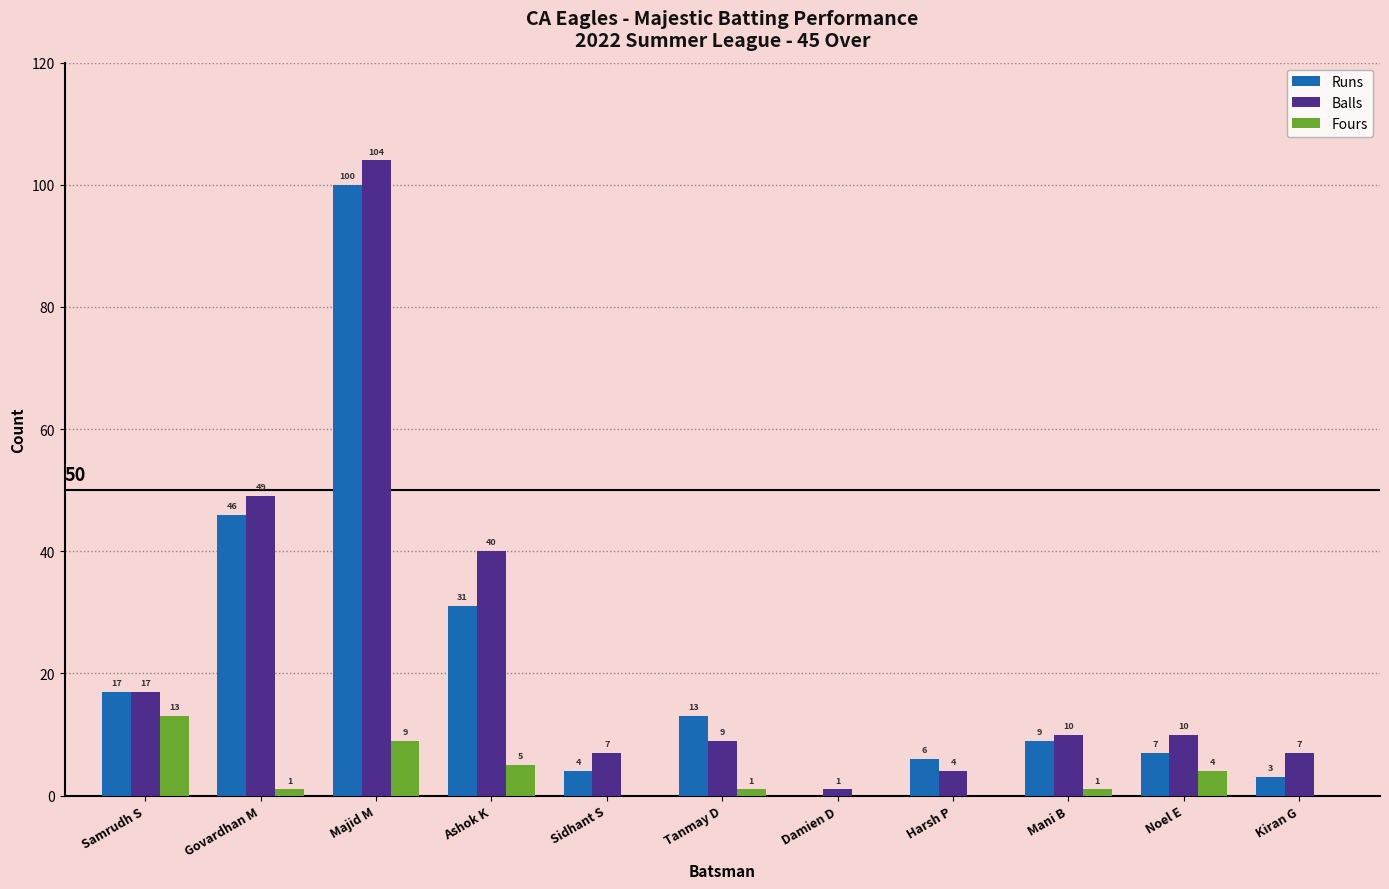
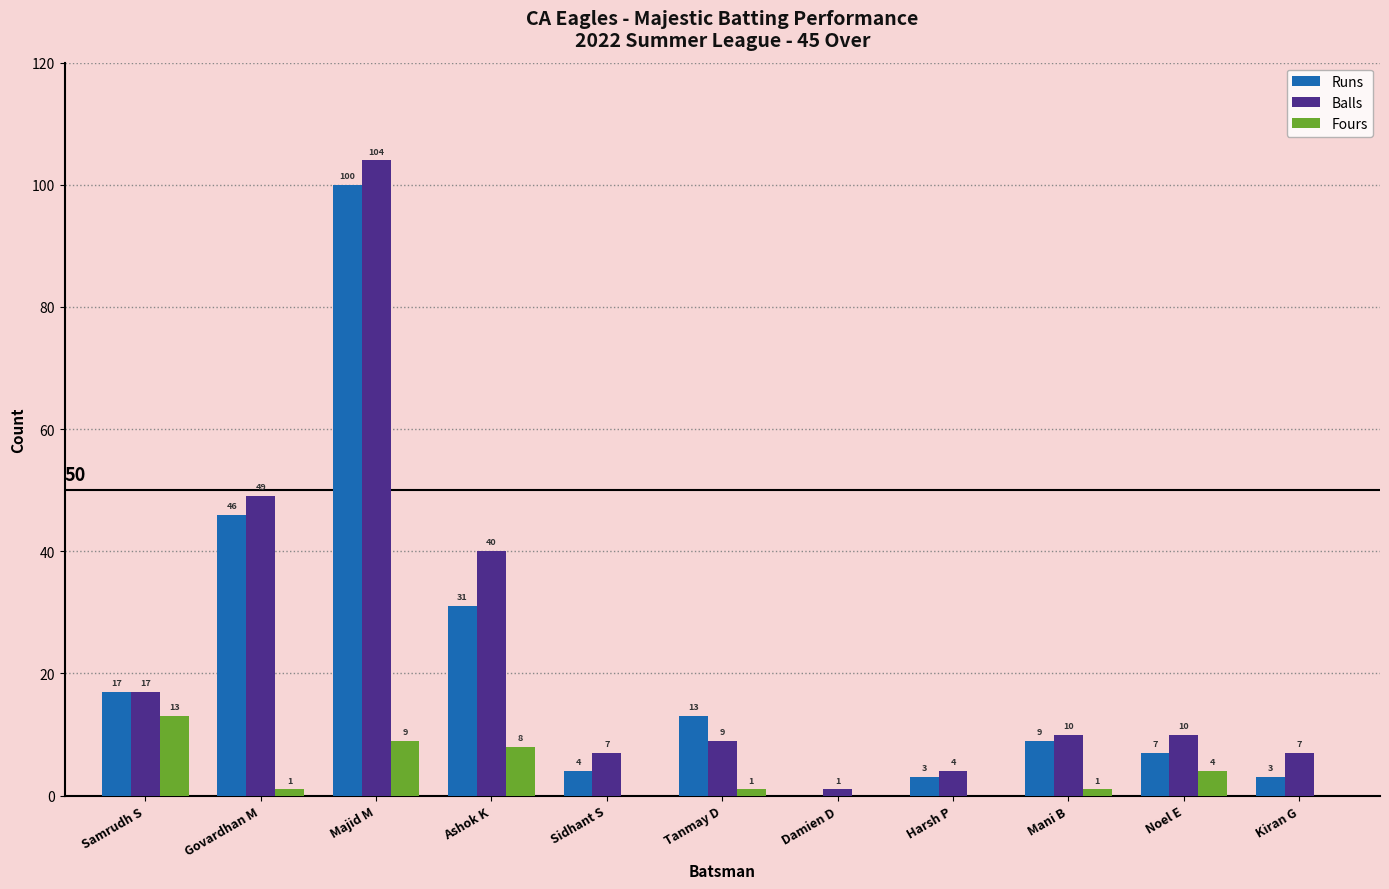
Fours, Ashok K: 5 -> 8
Runs, Harsh P: 6 -> 3
